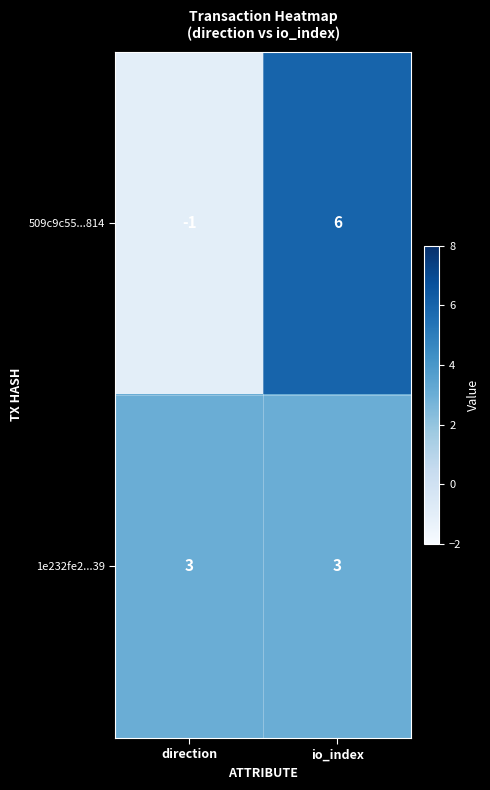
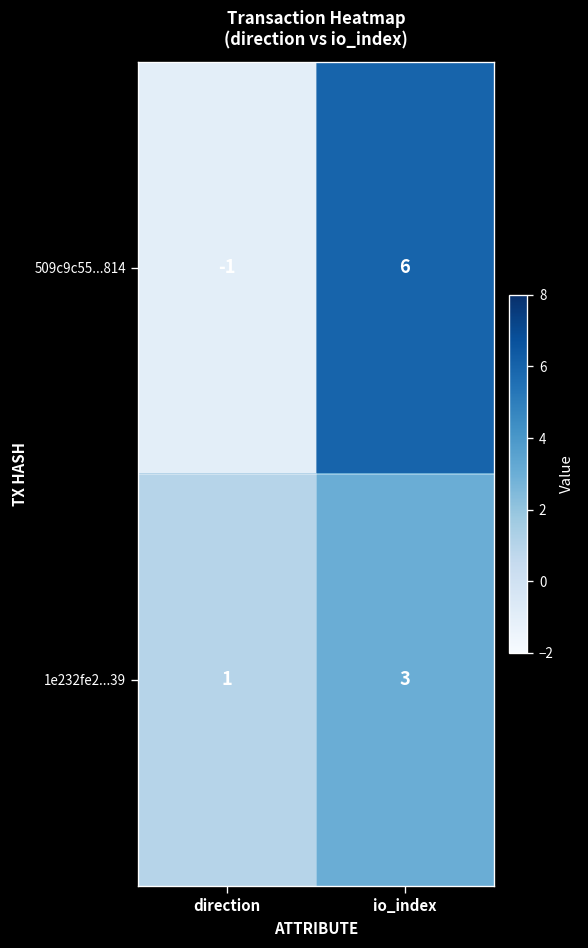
1e232fe2...39, direction: 3 -> 1
